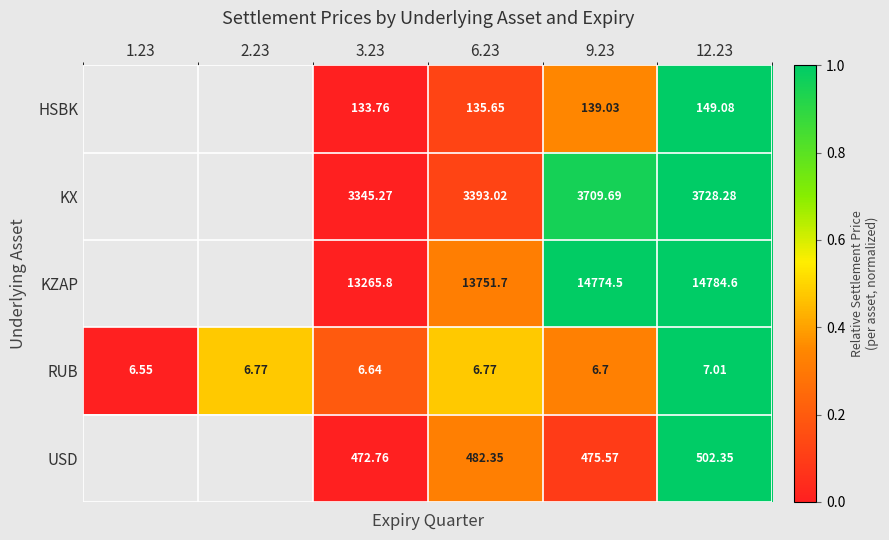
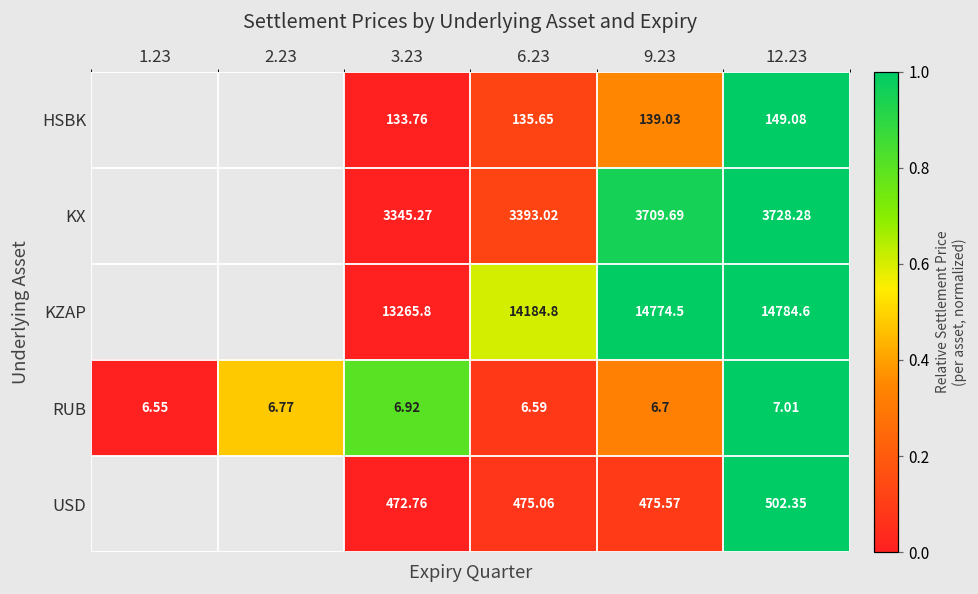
KZAP, 6.23: 13751.7 -> 14184.8
RUB, 3.23: 6.64 -> 6.92
RUB, 6.23: 6.77 -> 6.59
USD, 6.23: 482.35 -> 475.06
